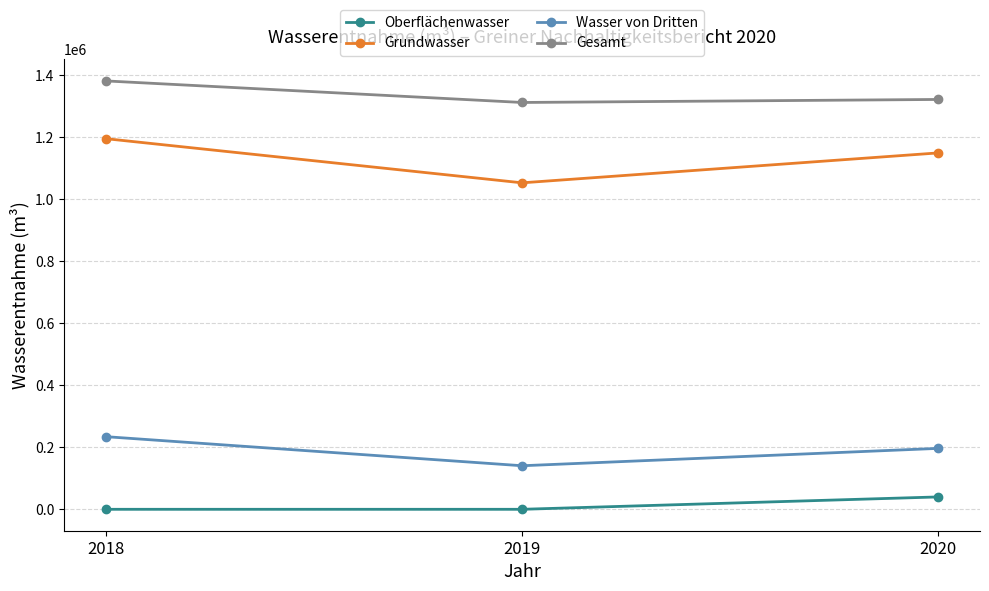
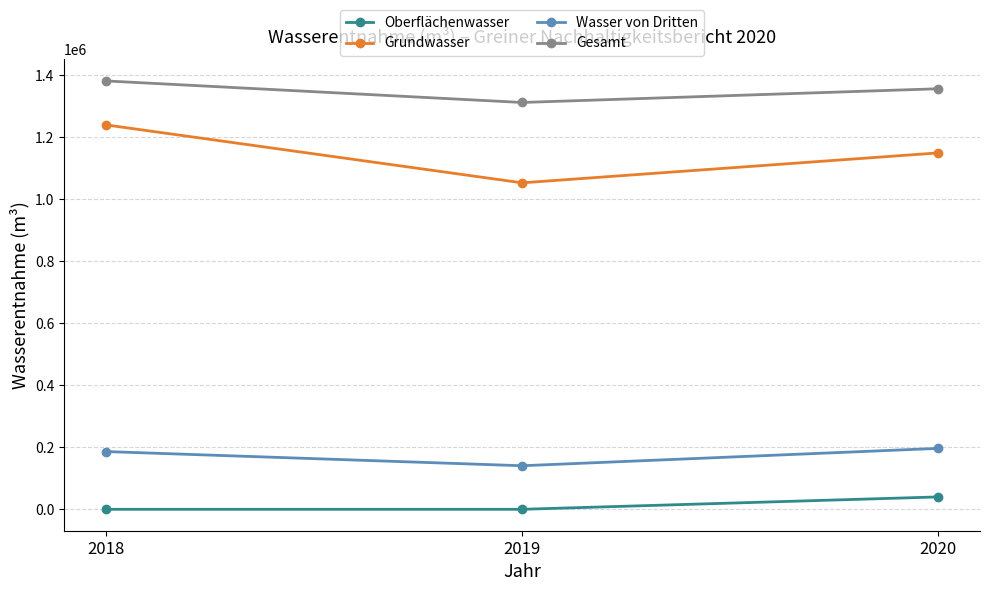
Grundwasser, 2018: 1200000 -> 1240000
Wasser von Dritten, 2018: 230000 -> 190000
Gesamt, 2020: 1320000 -> 1360000
